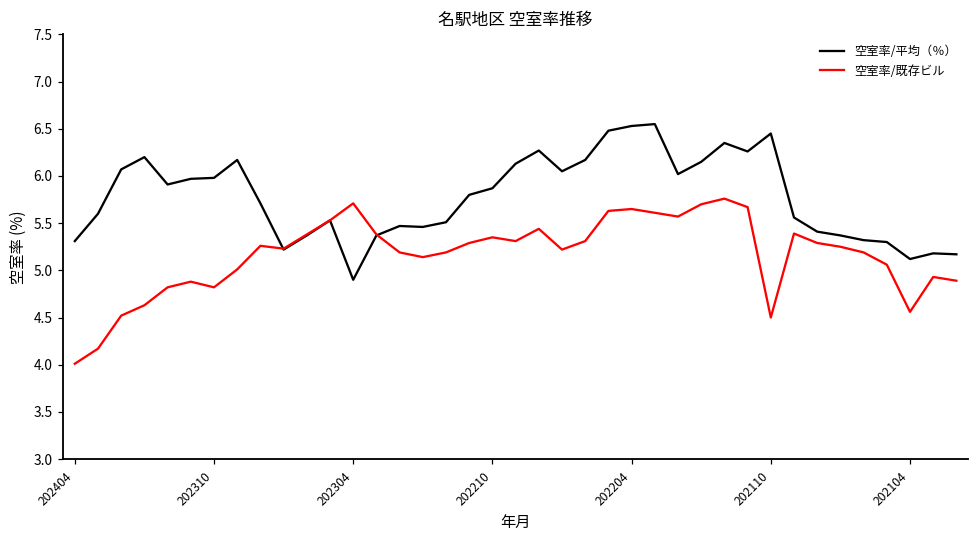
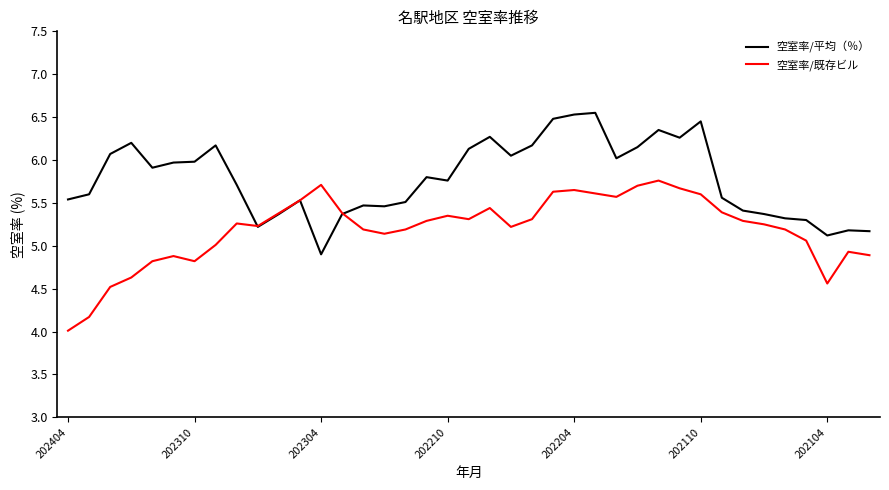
空室率/平均（％）, 202404: 5.3 -> 5.5
空室率/平均（％）, 202210: 5.9 -> 5.8
空室率/既存ビル, 202110: 4.5 -> 5.6
